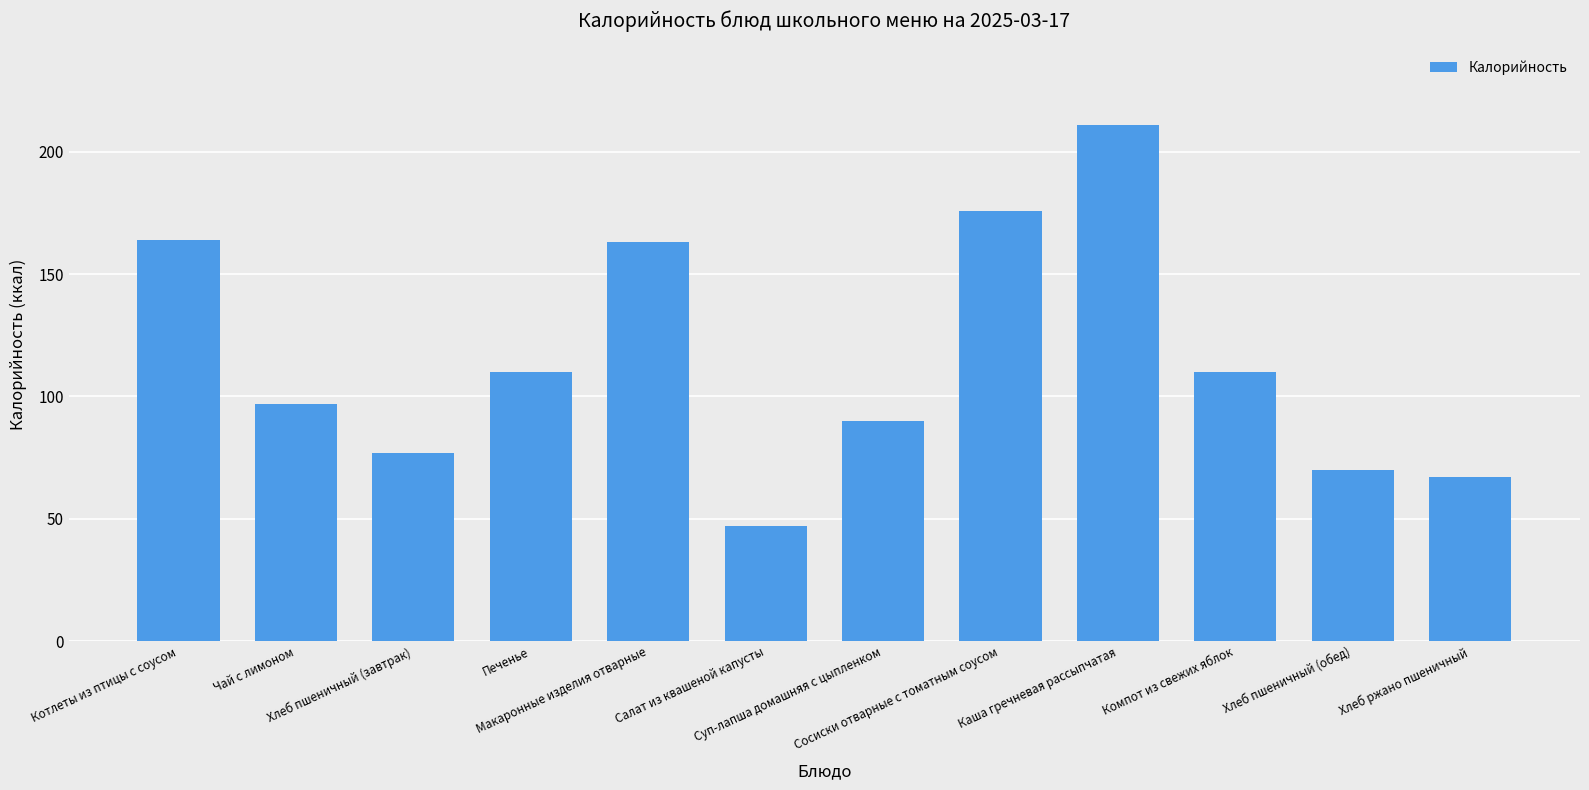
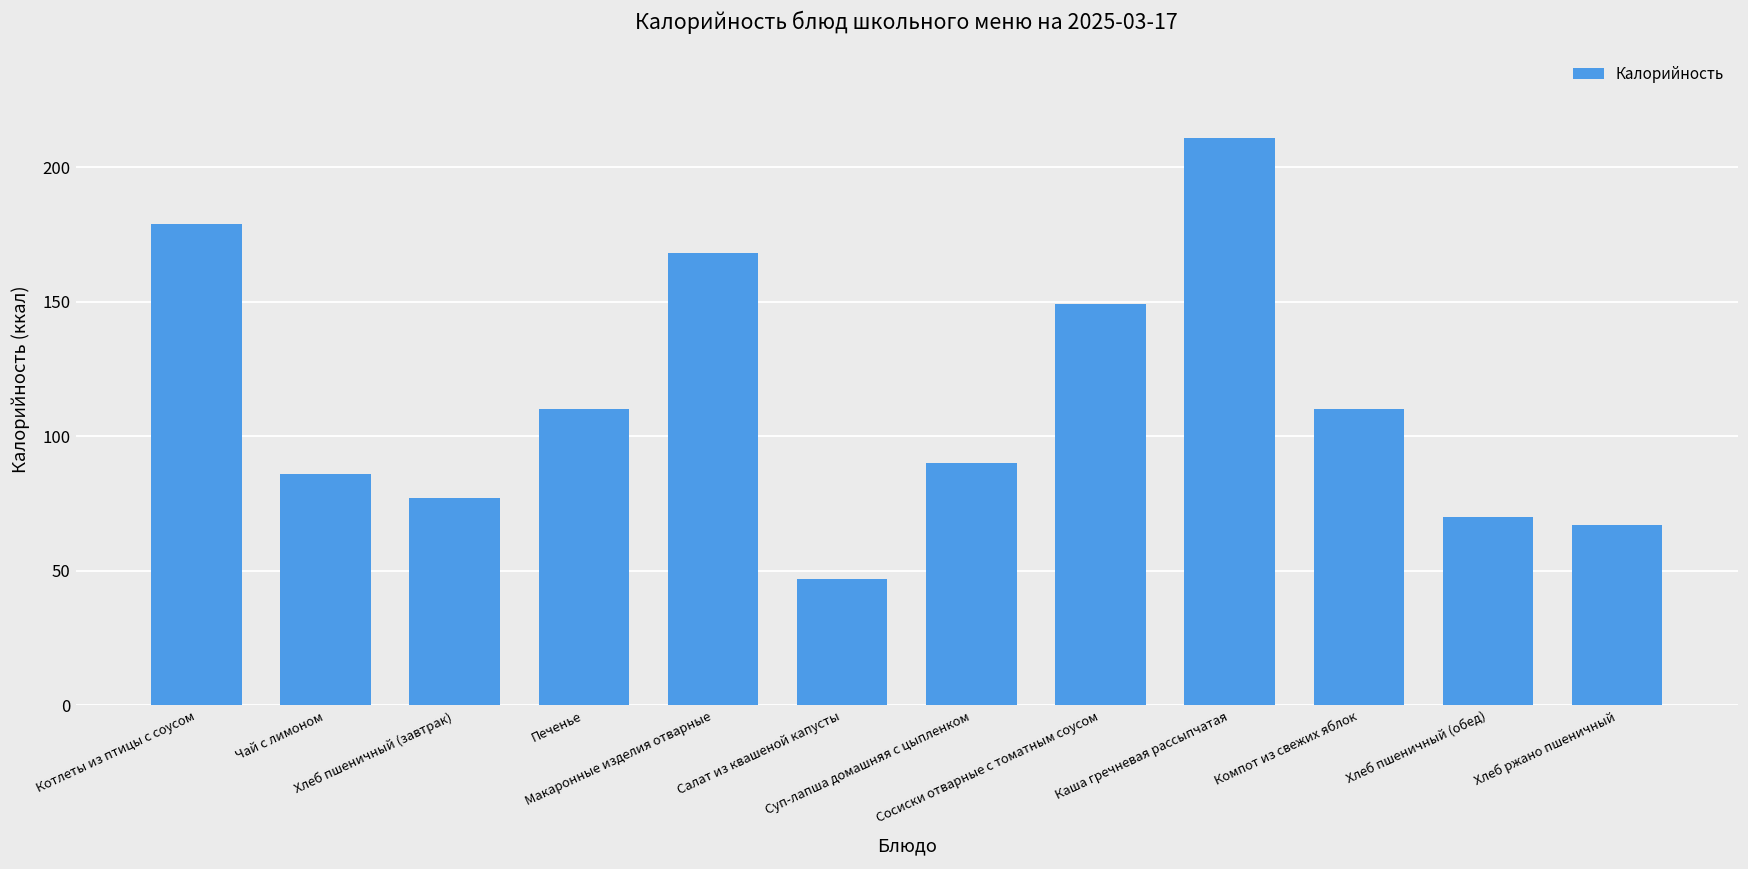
Котлеты из птицы с соусом: 164 -> 179
Чай с лимоном: 97 -> 86
Макаронные изделия отварные: 163 -> 168
Сосиски отварные с томатным соусом: 176 -> 149
